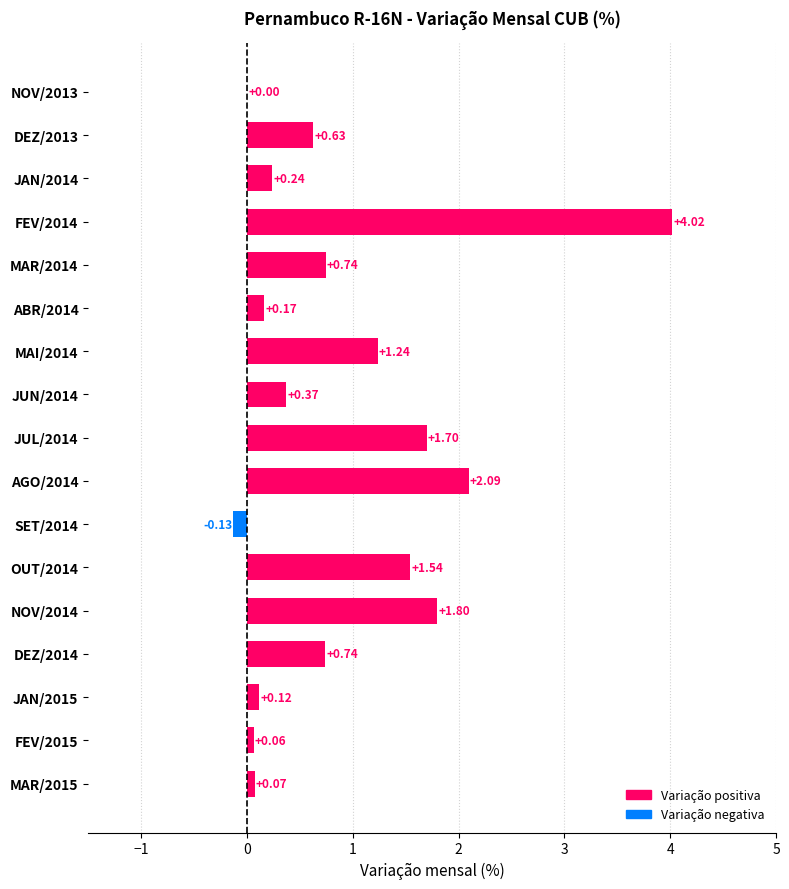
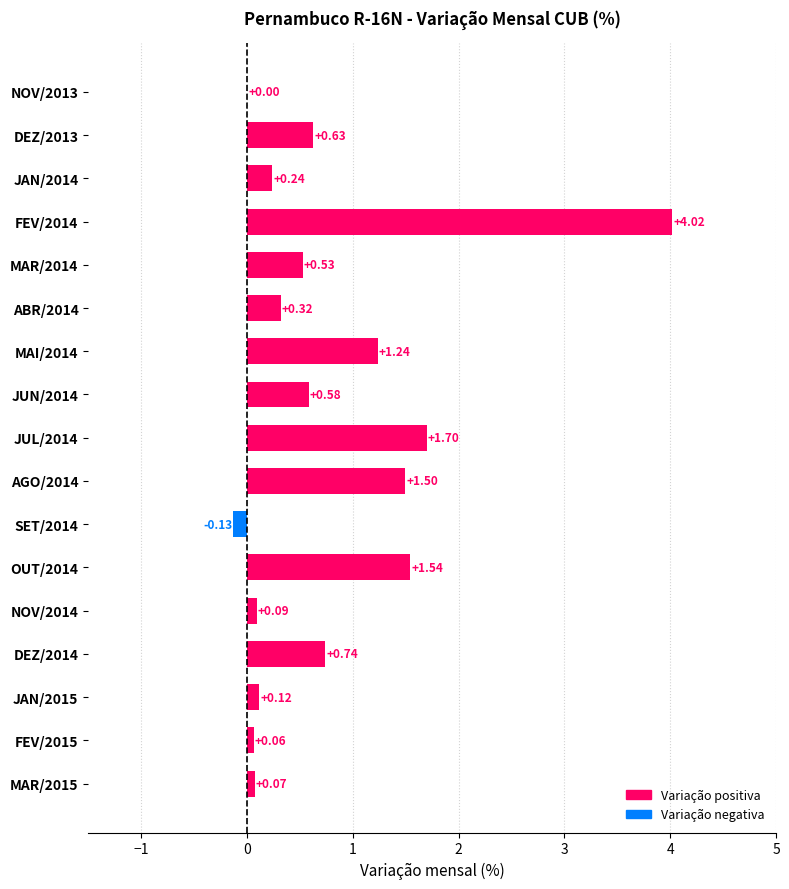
MAR/2014: +0.74 -> +0.53
ABR/2014: +0.17 -> +0.32
JUN/2014: +0.37 -> +0.58
AGO/2014: +2.09 -> +1.50
NOV/2014: +1.80 -> +0.09
